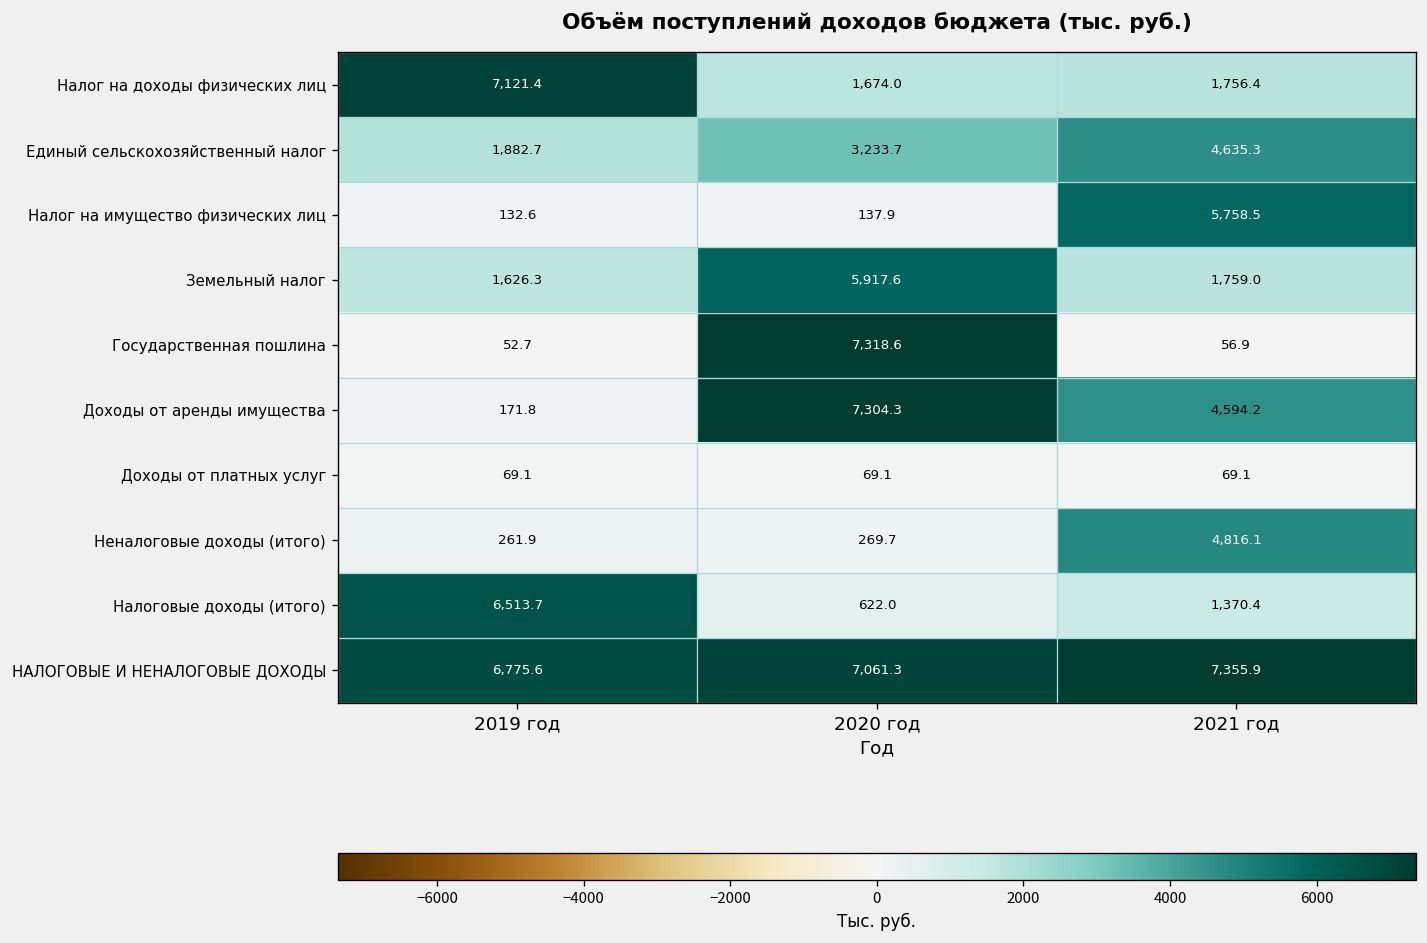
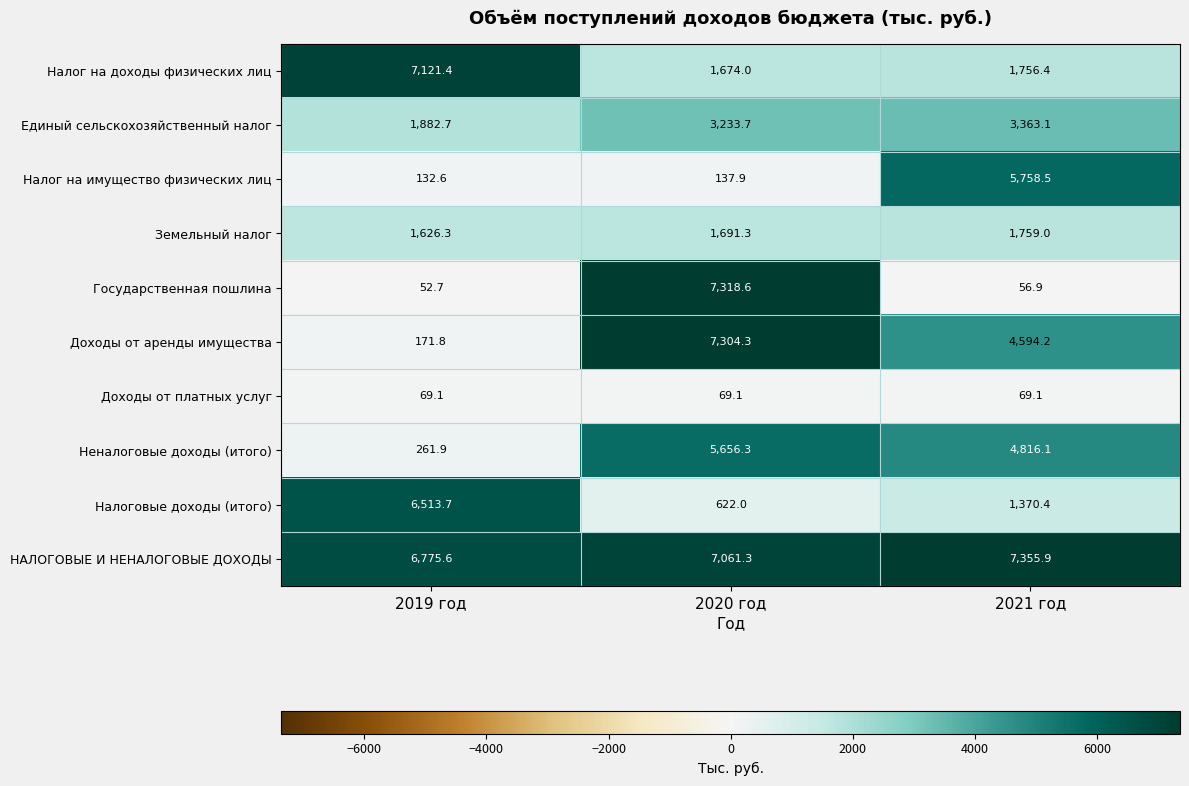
Единый сельскохозяйственный налог, 2021 год: 4,635.3 -> 3,363.1
Земельный налог, 2020 год: 5,917.6 -> 1,691.3
Неналоговые доходы (итого), 2020 год: 269.7 -> 5,656.3
